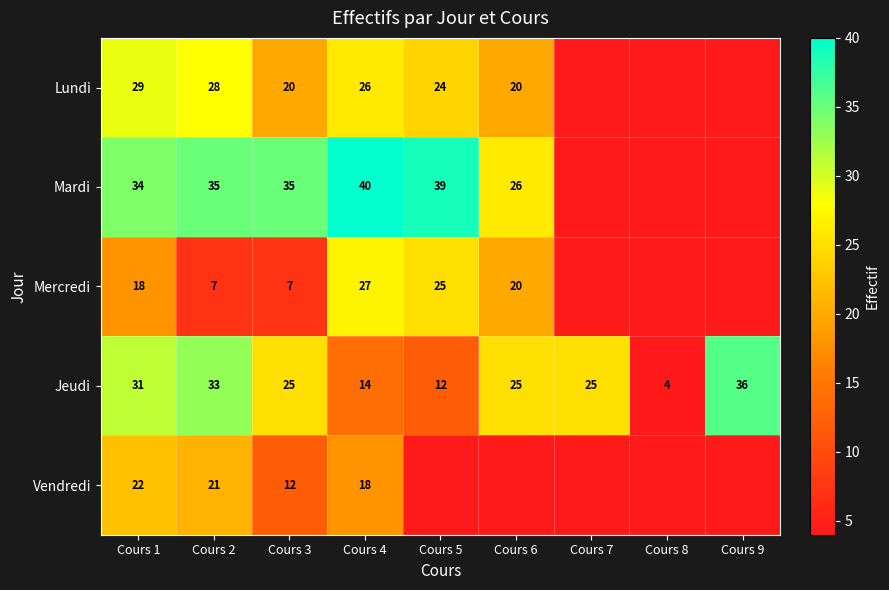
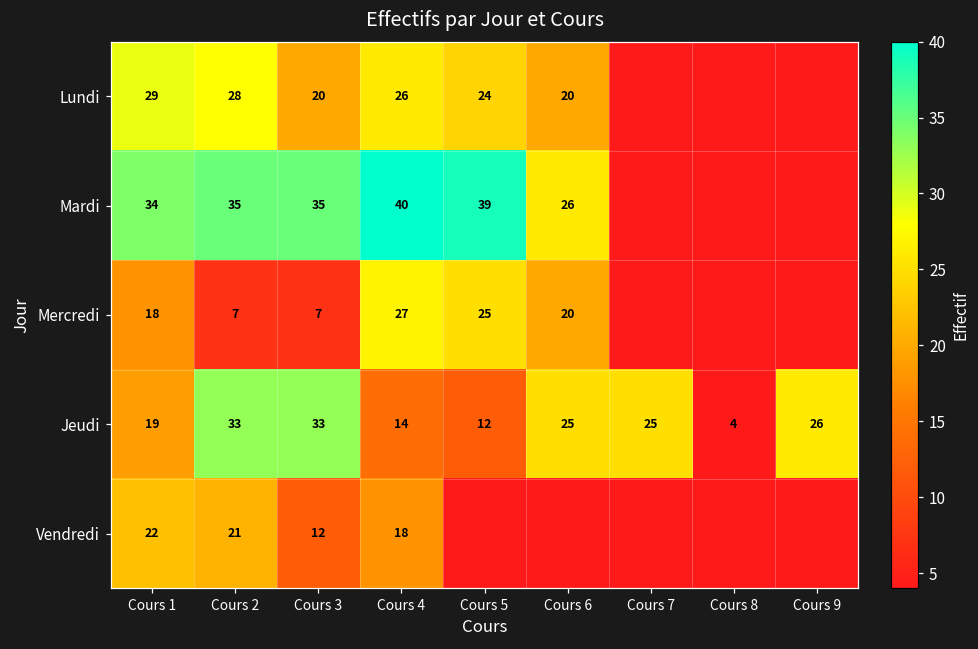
Jeudi, Cours 1: 31 -> 19
Jeudi, Cours 3: 25 -> 33
Jeudi, Cours 9: 36 -> 26
